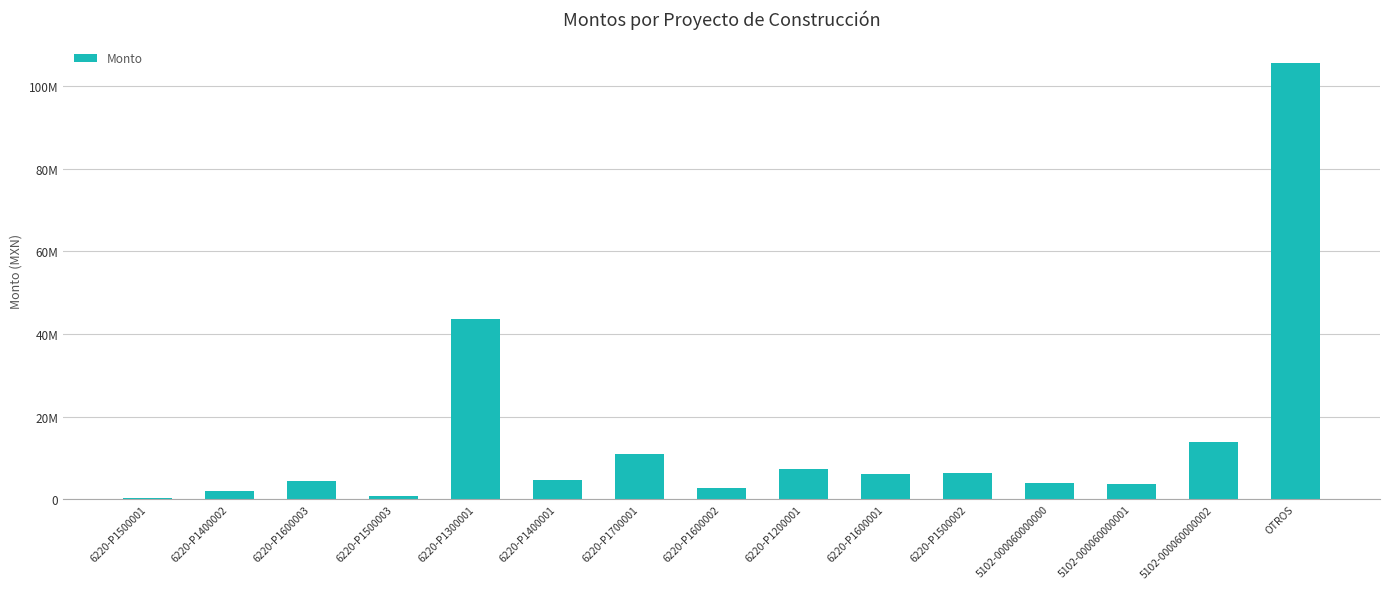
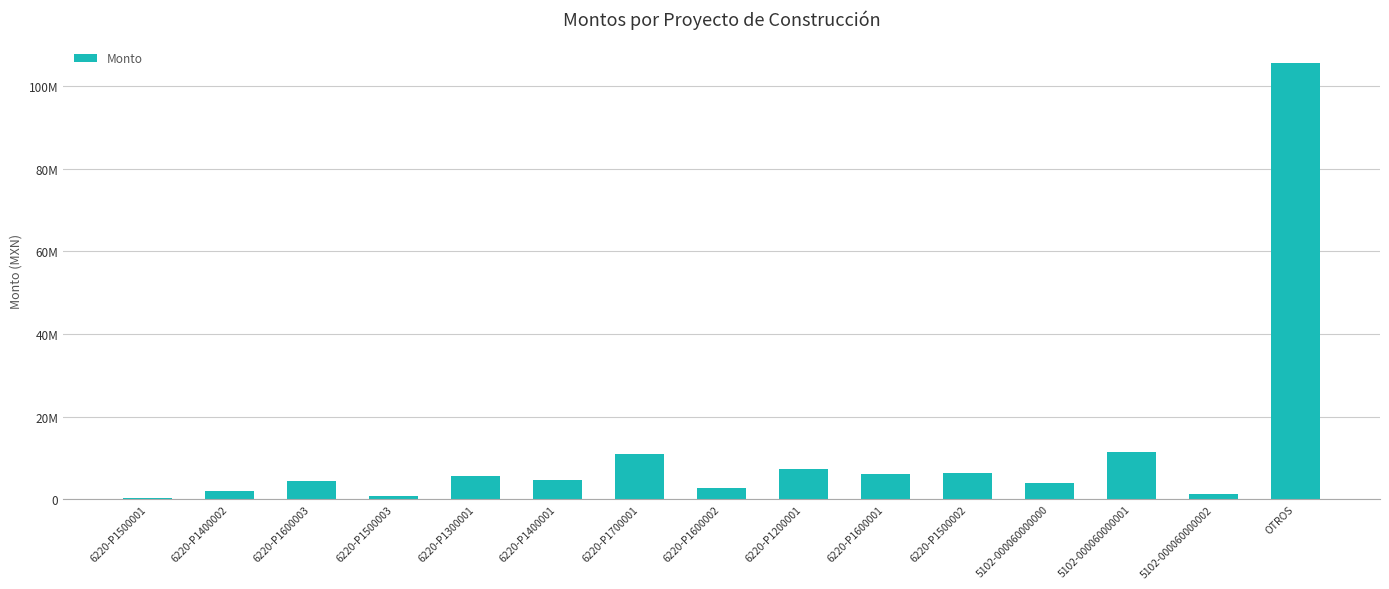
6220-P1300001: 44000000 -> 6000000
5102-000060000001: 4000000 -> 11000000
5102-000060000002: 14000000 -> 1000000
